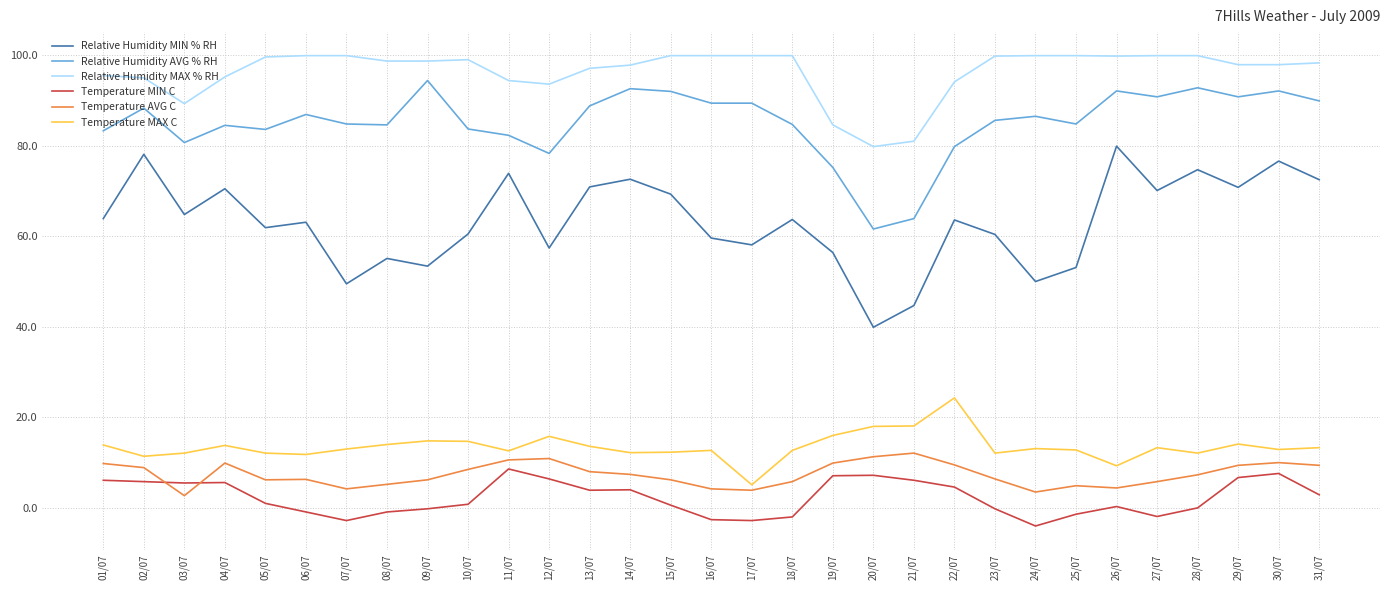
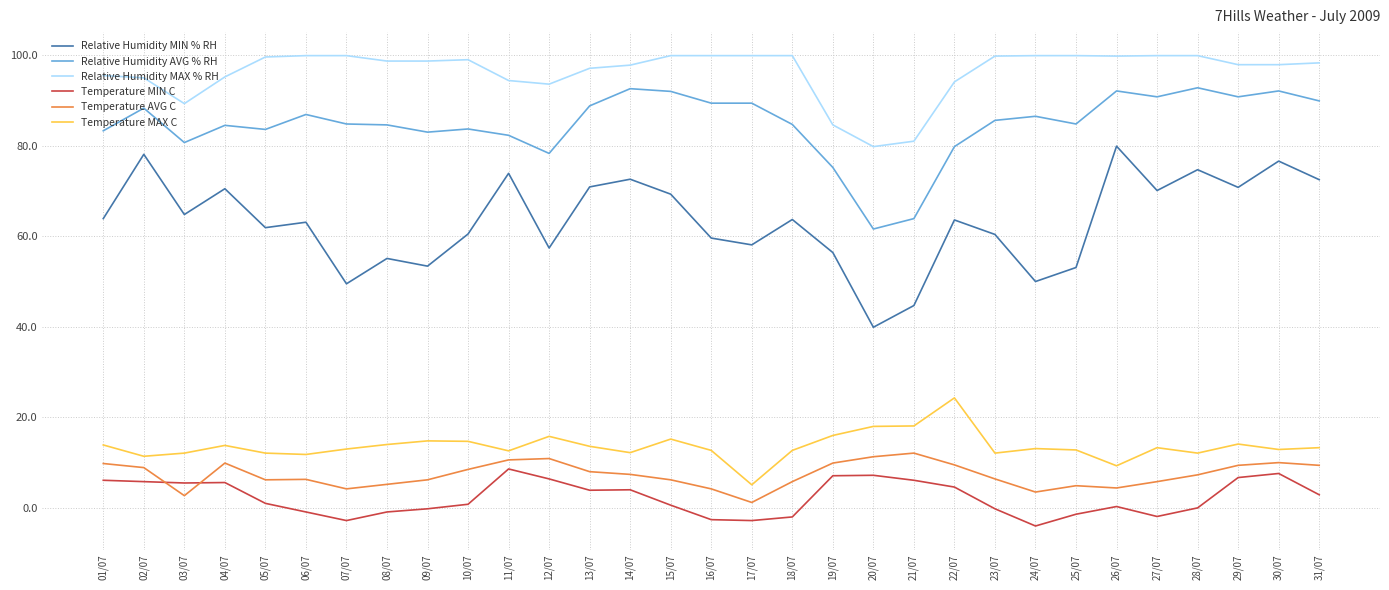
Relative Humidity AVG % RH, 09/07: 94 -> 83
Temperature MAX C, 15/07: 12 -> 15
Temperature AVG C, 17/07: 4 -> 1
